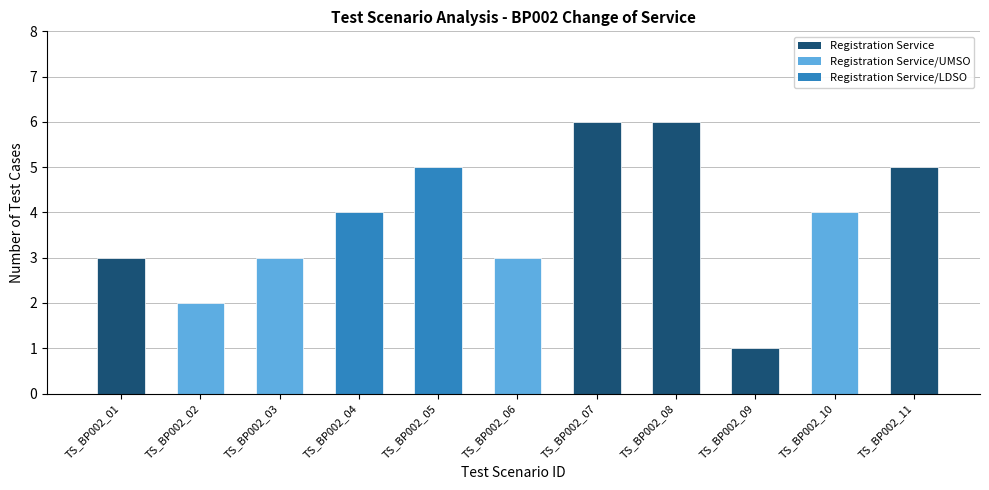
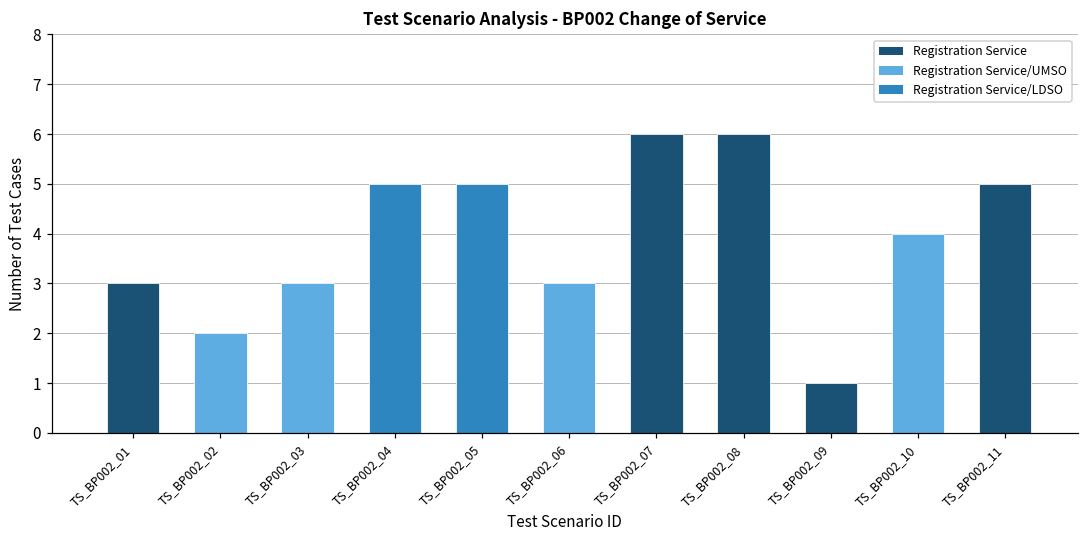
TS_BP002_04: 4 -> 5
